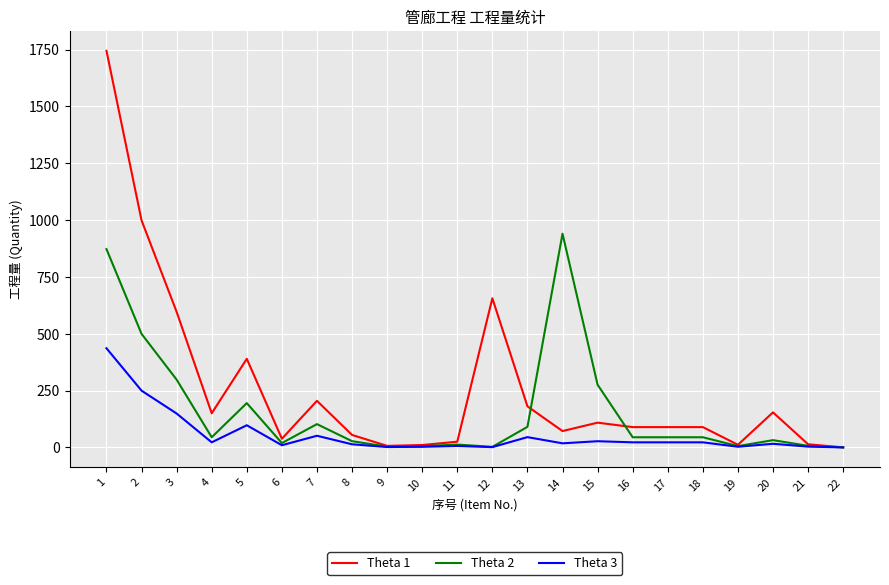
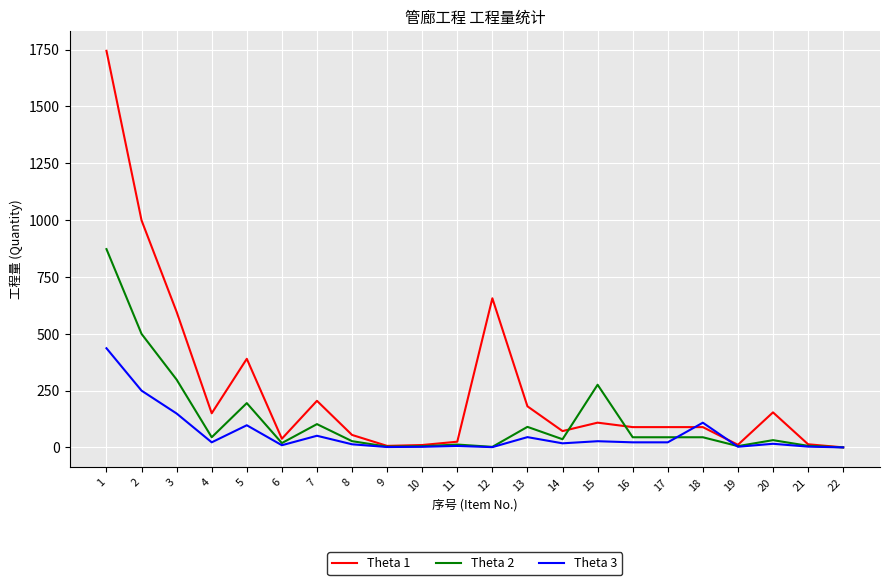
Theta 2, 14: 940 -> 40
Theta 3, 18: 20 -> 110
